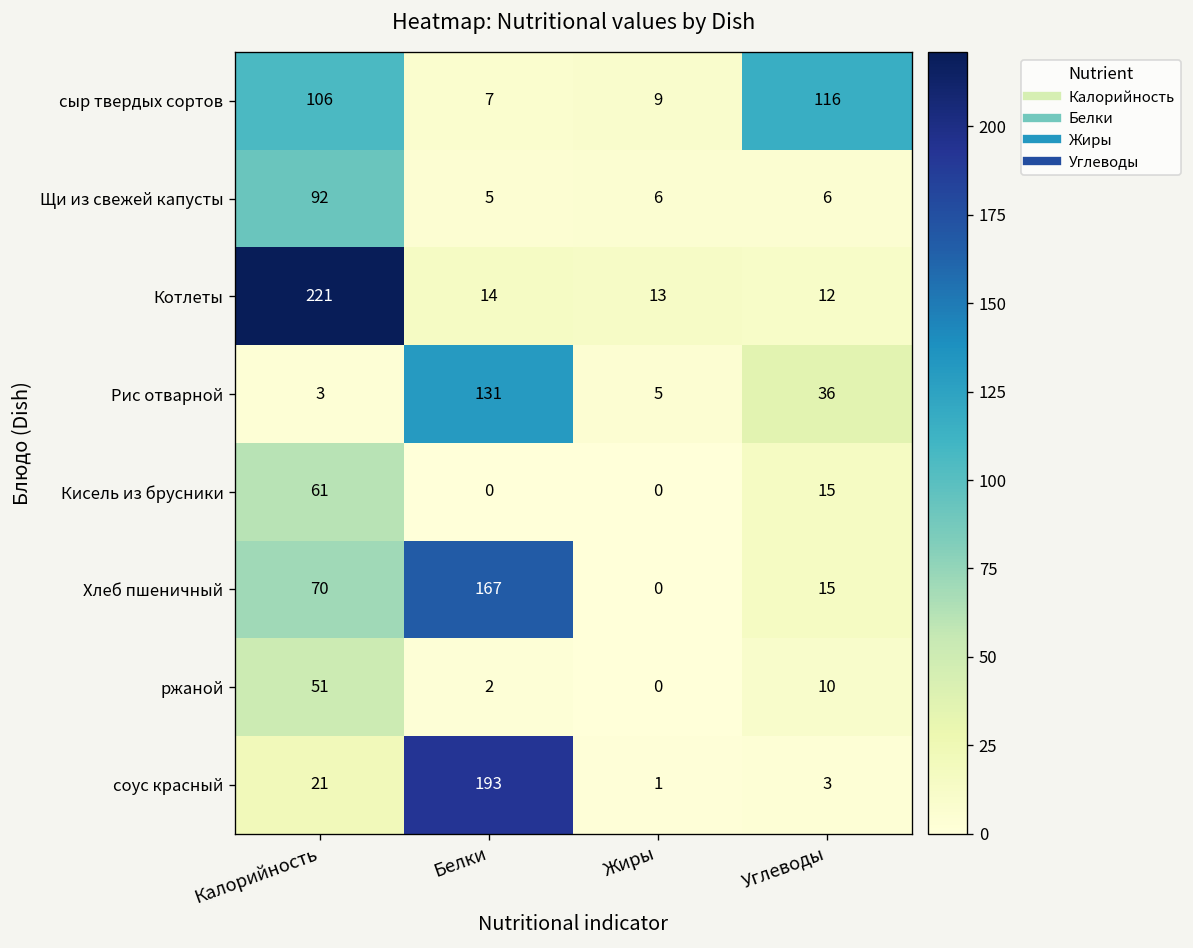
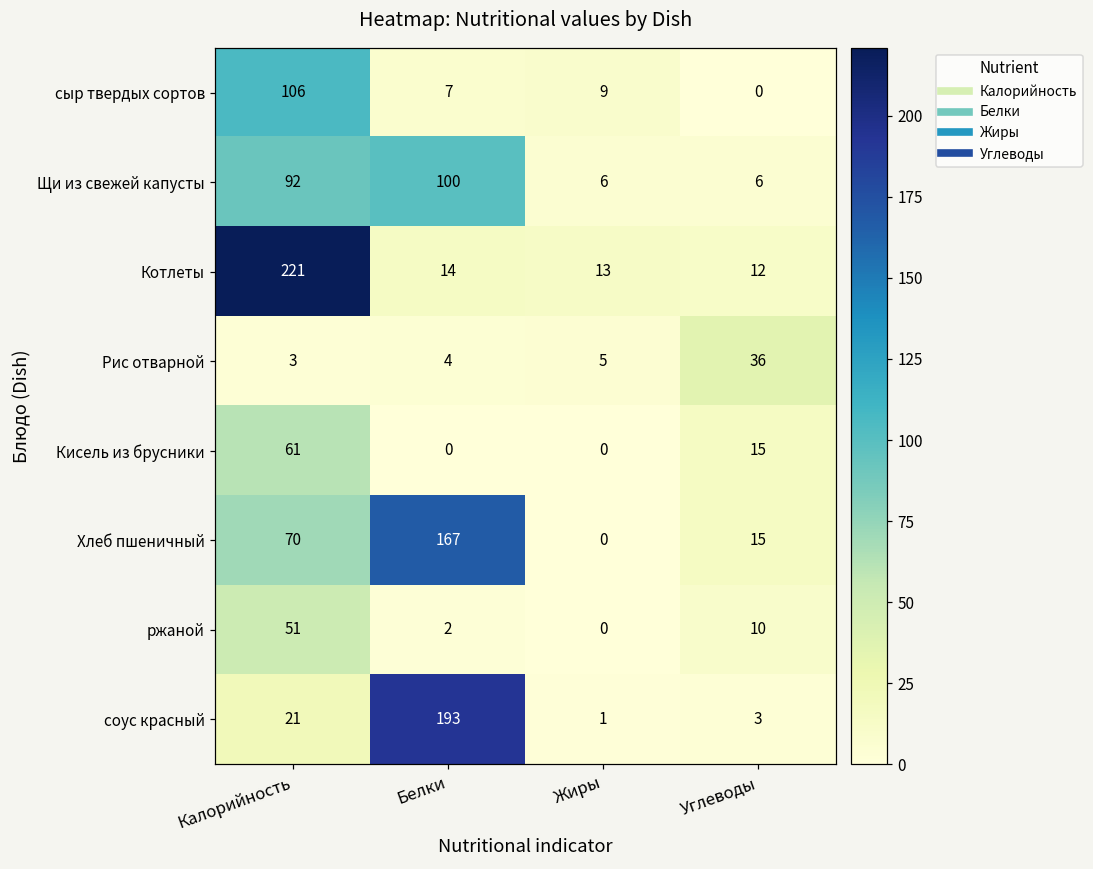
сыр твердых сортов, Углеводы: 116 -> 0
Щи из свежей капусты, Белки: 5 -> 100
Рис отварной, Белки: 131 -> 4
